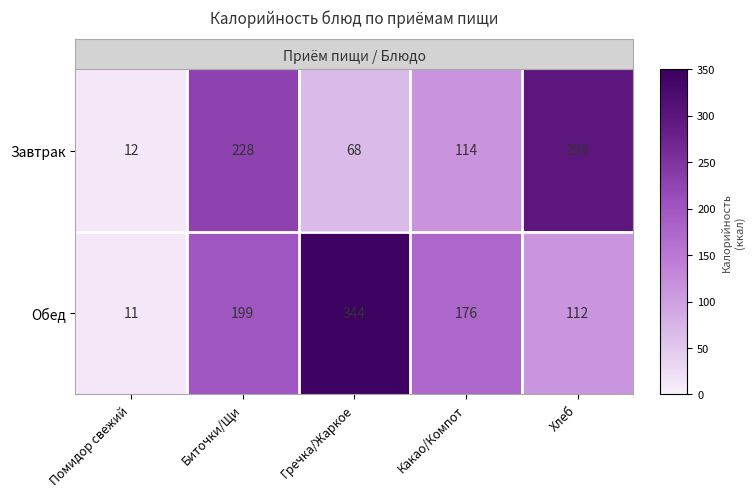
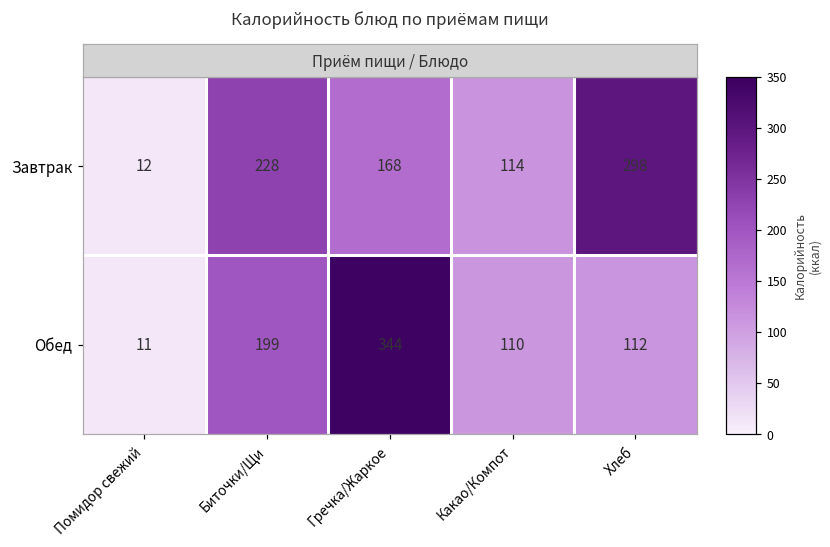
Завтрак, Гречка/Жаркое: 68 -> 168
Обед, Какао/Компот: 176 -> 110
